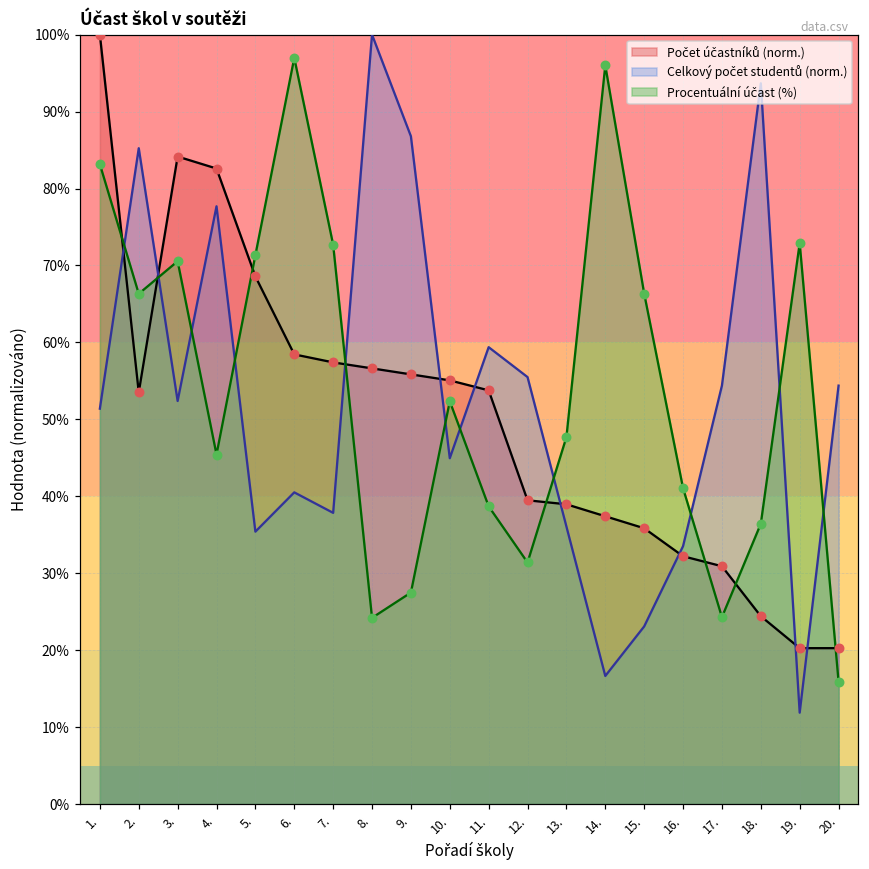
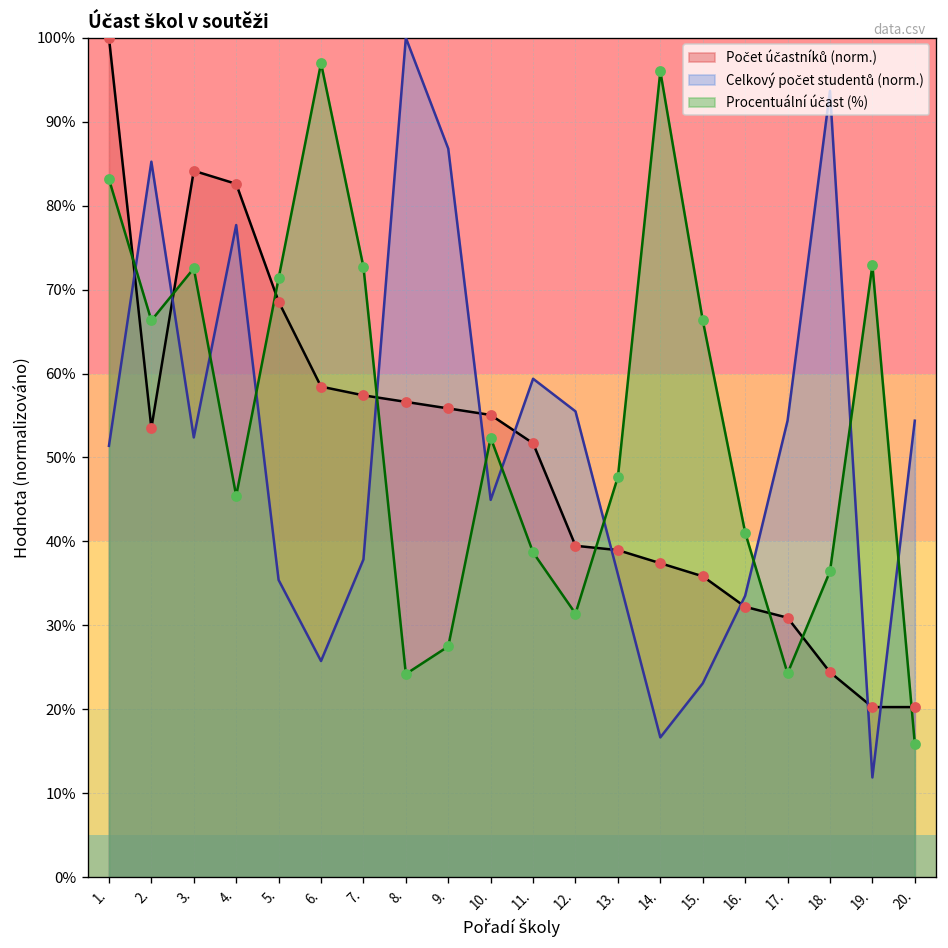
Procentuální účast (%), 3.: 71% -> 73%
Celkový počet studentů (norm.), 6.: 41% -> 26%
Počet účastníků (norm.), 11.: 54% -> 52%
